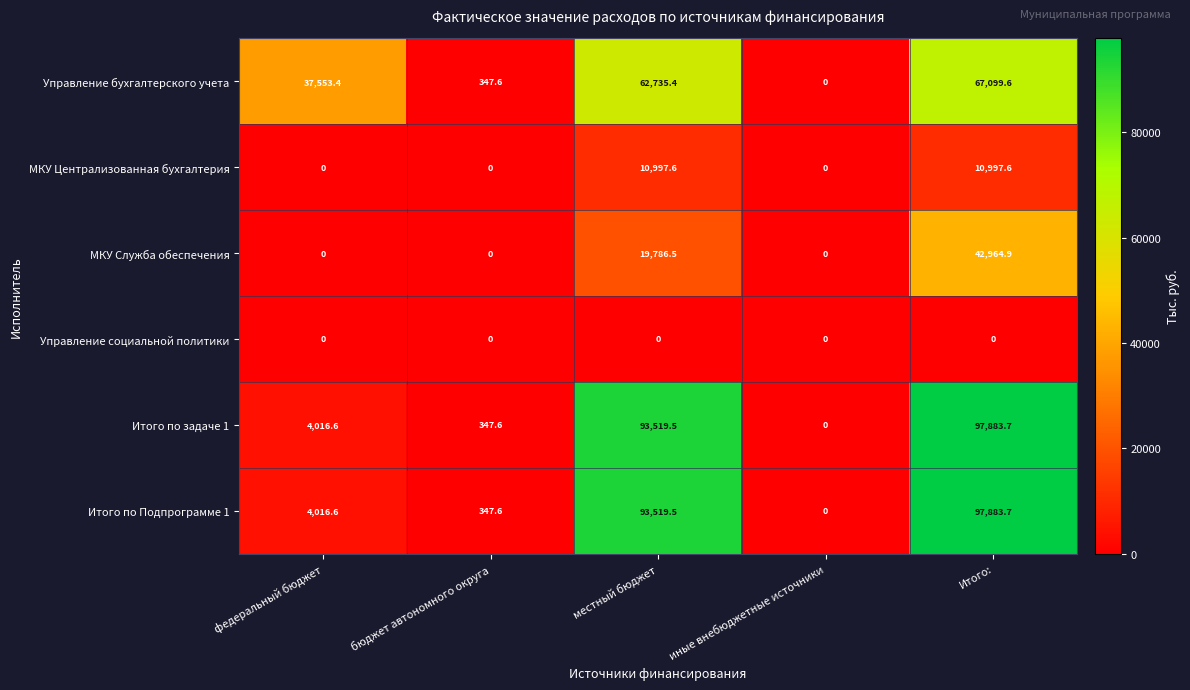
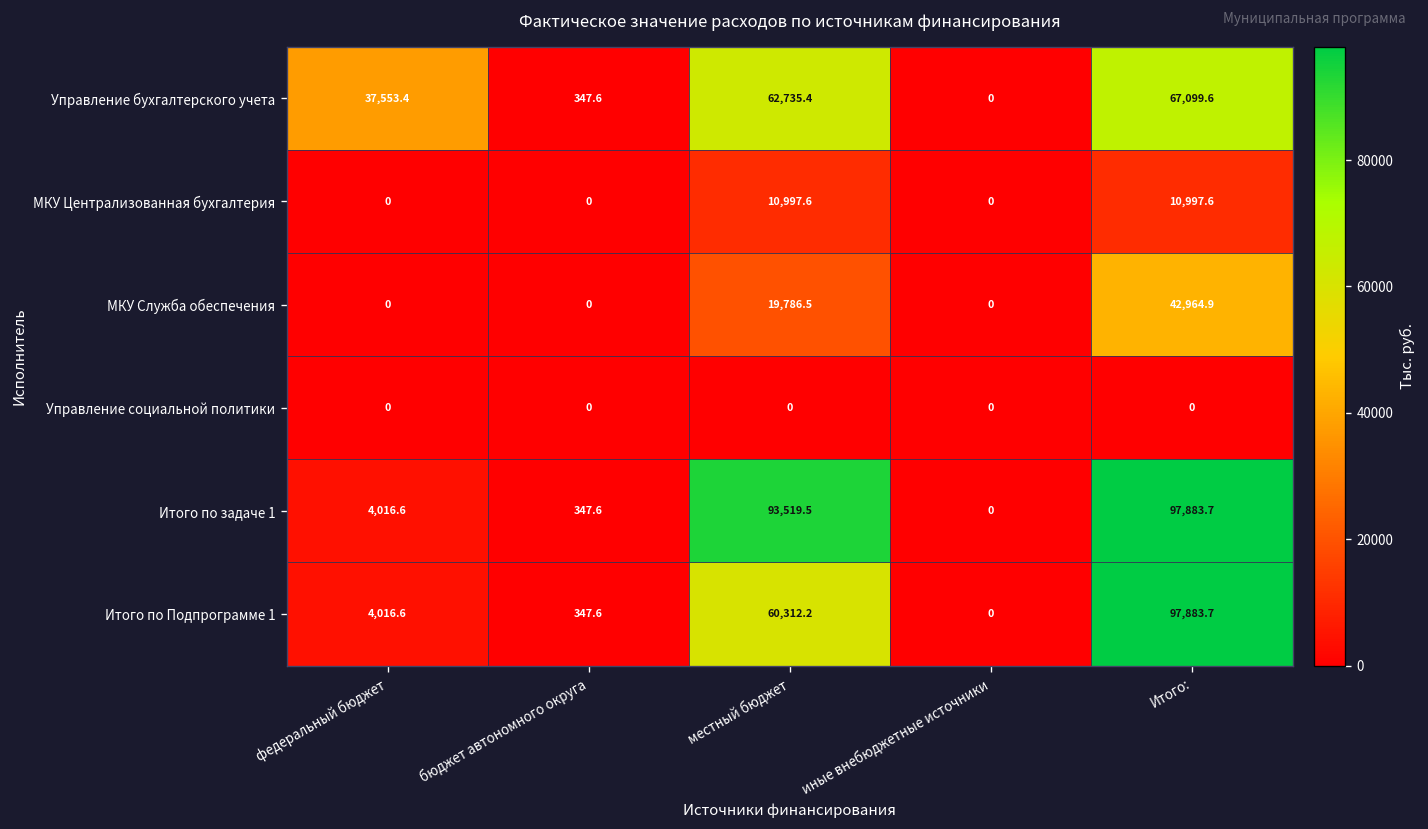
Итого по Подпрограмме 1, местный бюджет: 93,519.5 -> 60,312.2
